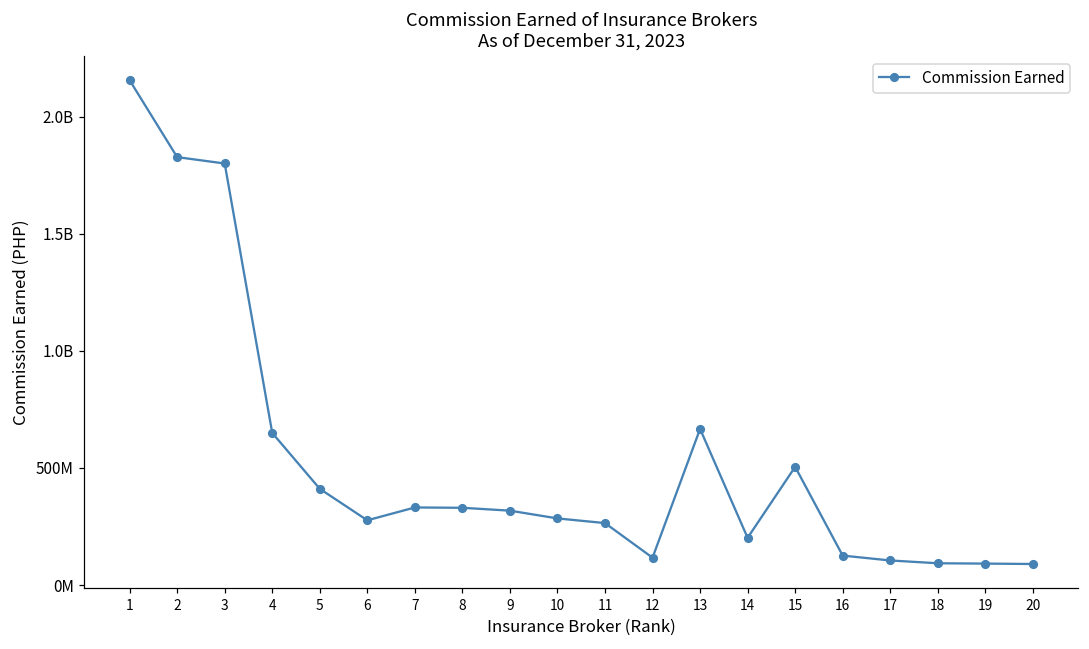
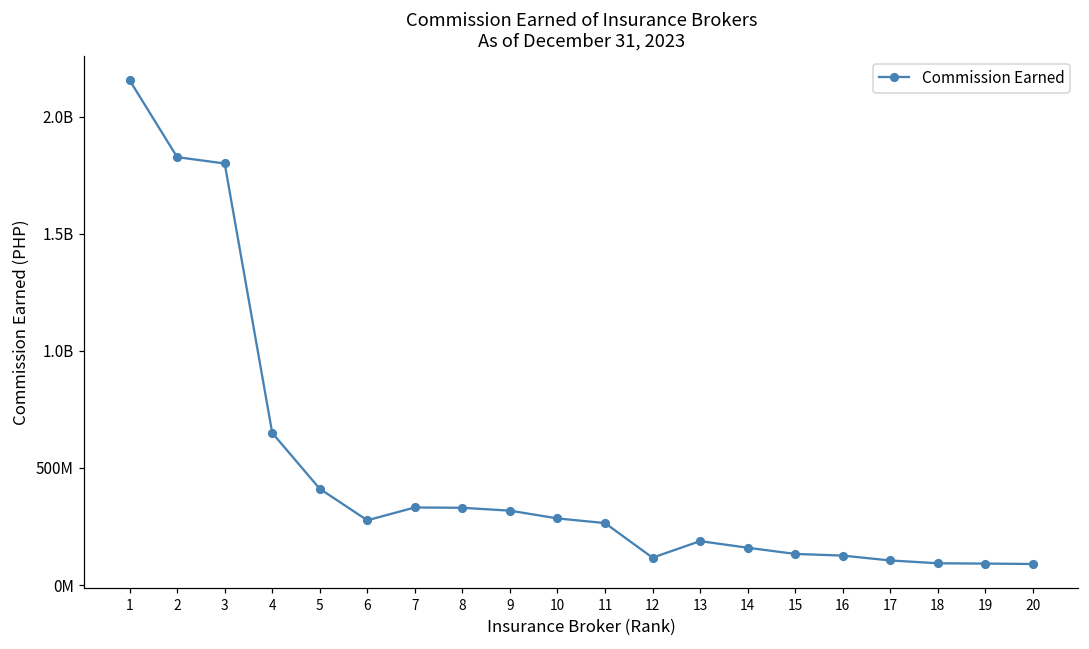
13: 670000000 -> 190000000
14: 200000000 -> 160000000
15: 500000000 -> 130000000
